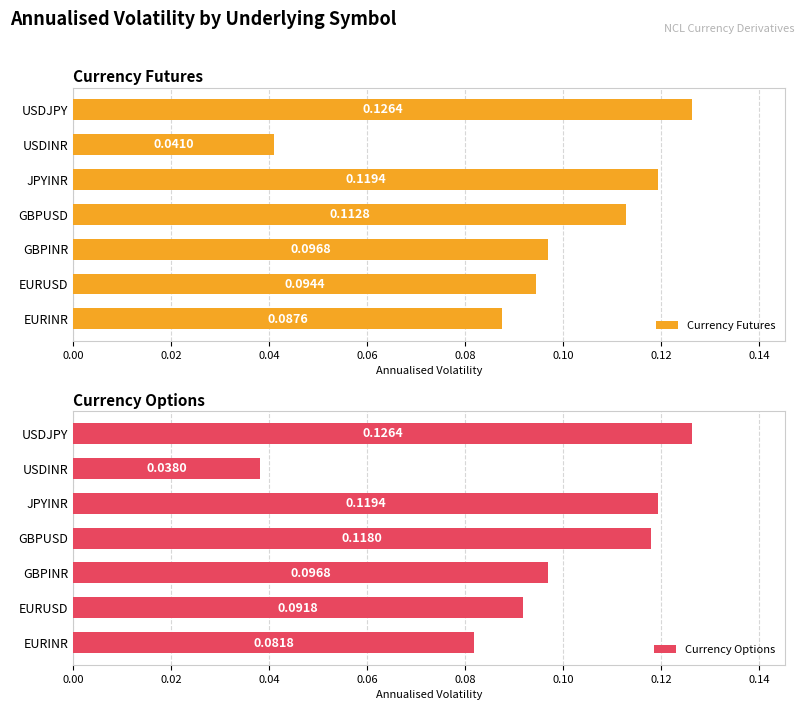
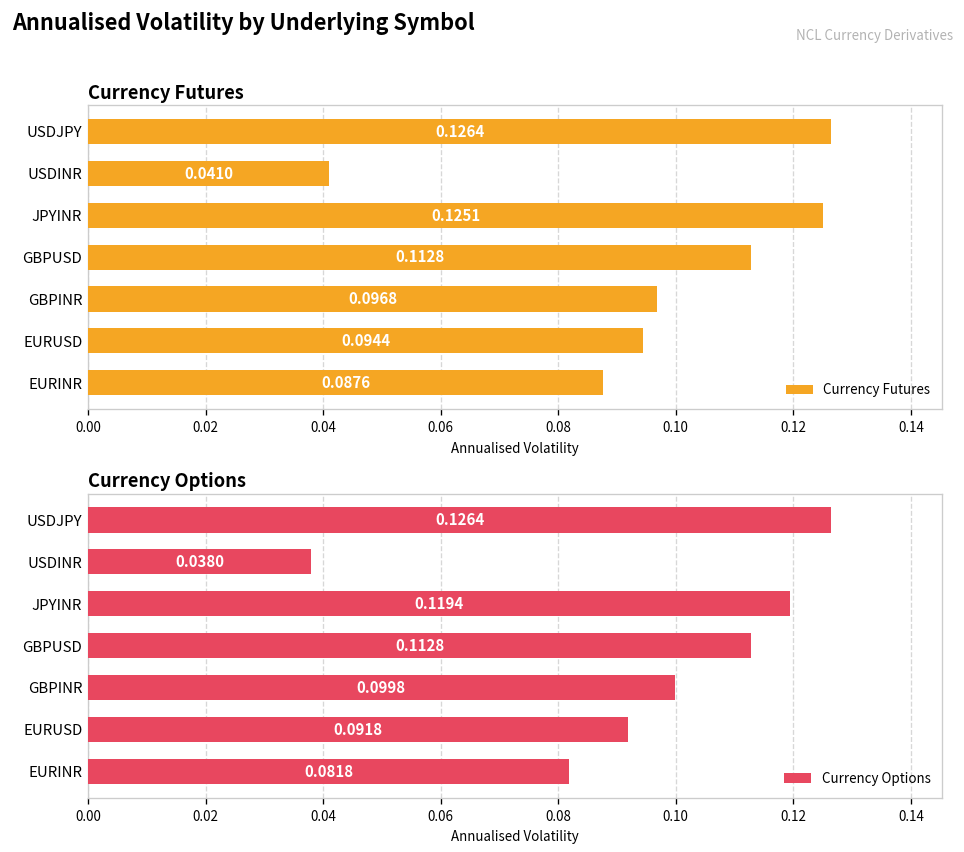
Currency Futures, JPYINR: 0.1194 -> 0.1251
Currency Options, GBPUSD: 0.1180 -> 0.1128
Currency Options, GBPINR: 0.0968 -> 0.0998
